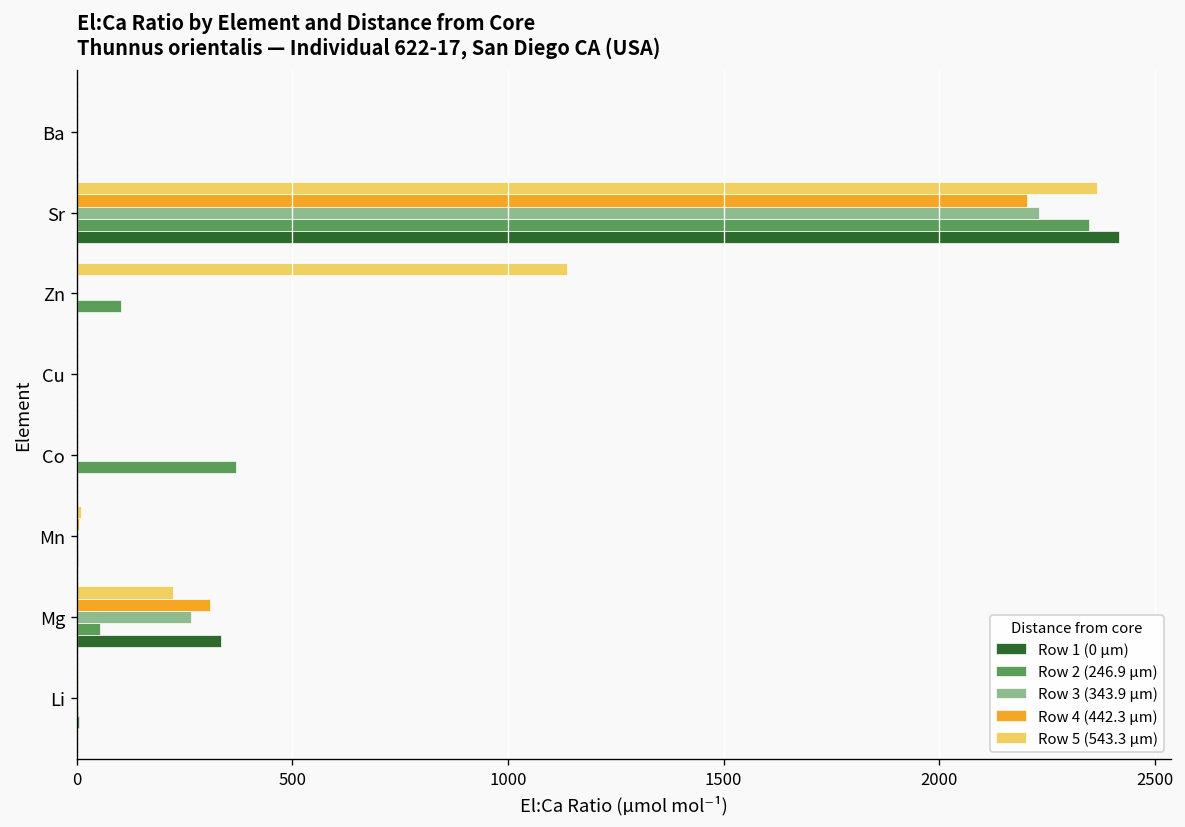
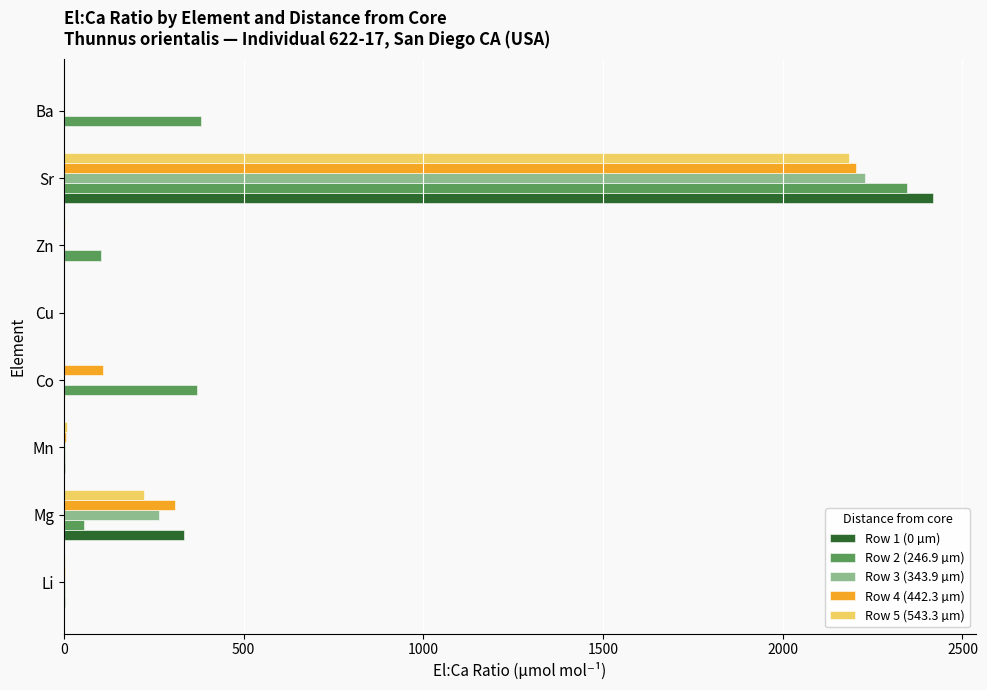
Row 2 (246.9 µm), Ba: 0 -> 380
Row 5 (543.3 µm), Sr: 2370 -> 2180
Row 5 (543.3 µm), Zn: 1140 -> 0
Row 4 (442.3 µm), Co: 0 -> 110
